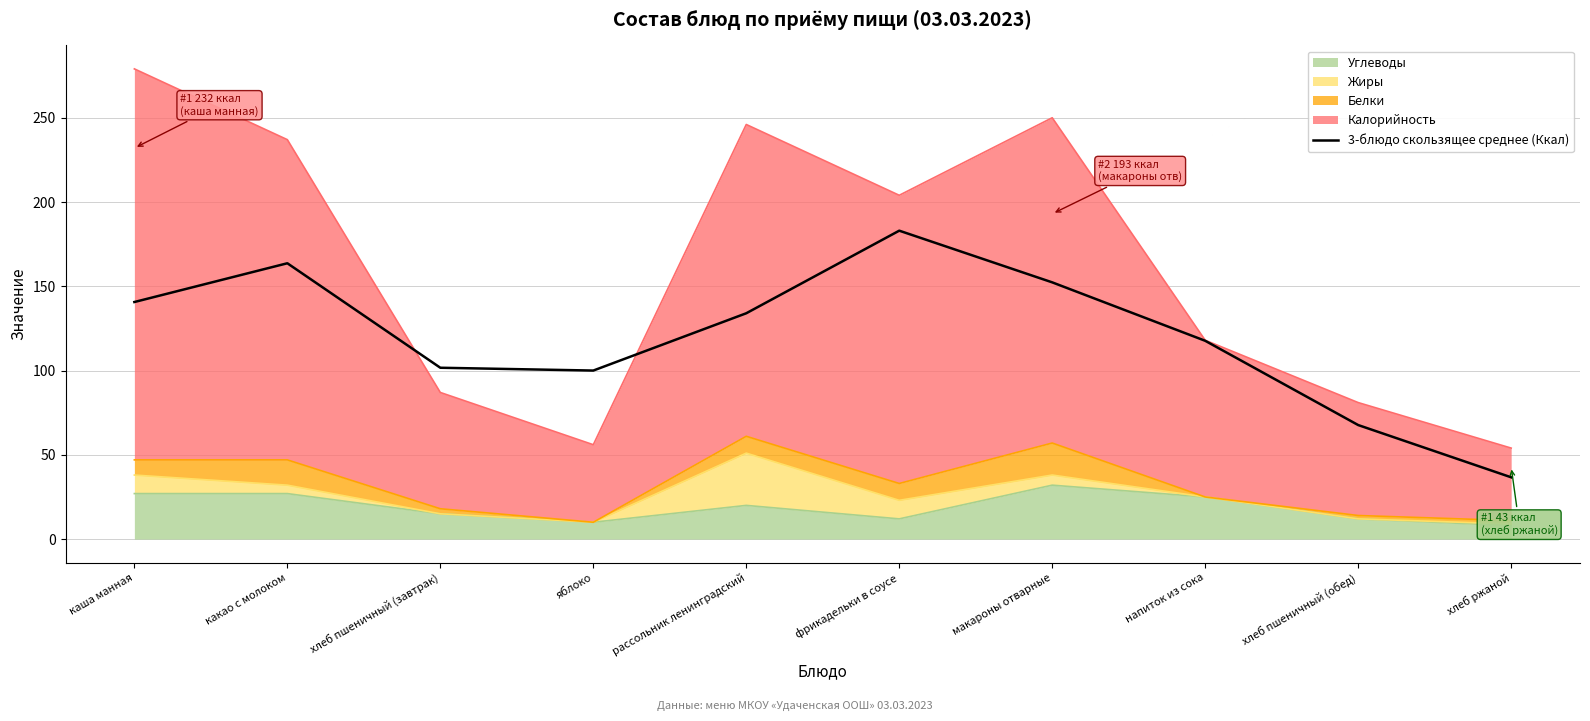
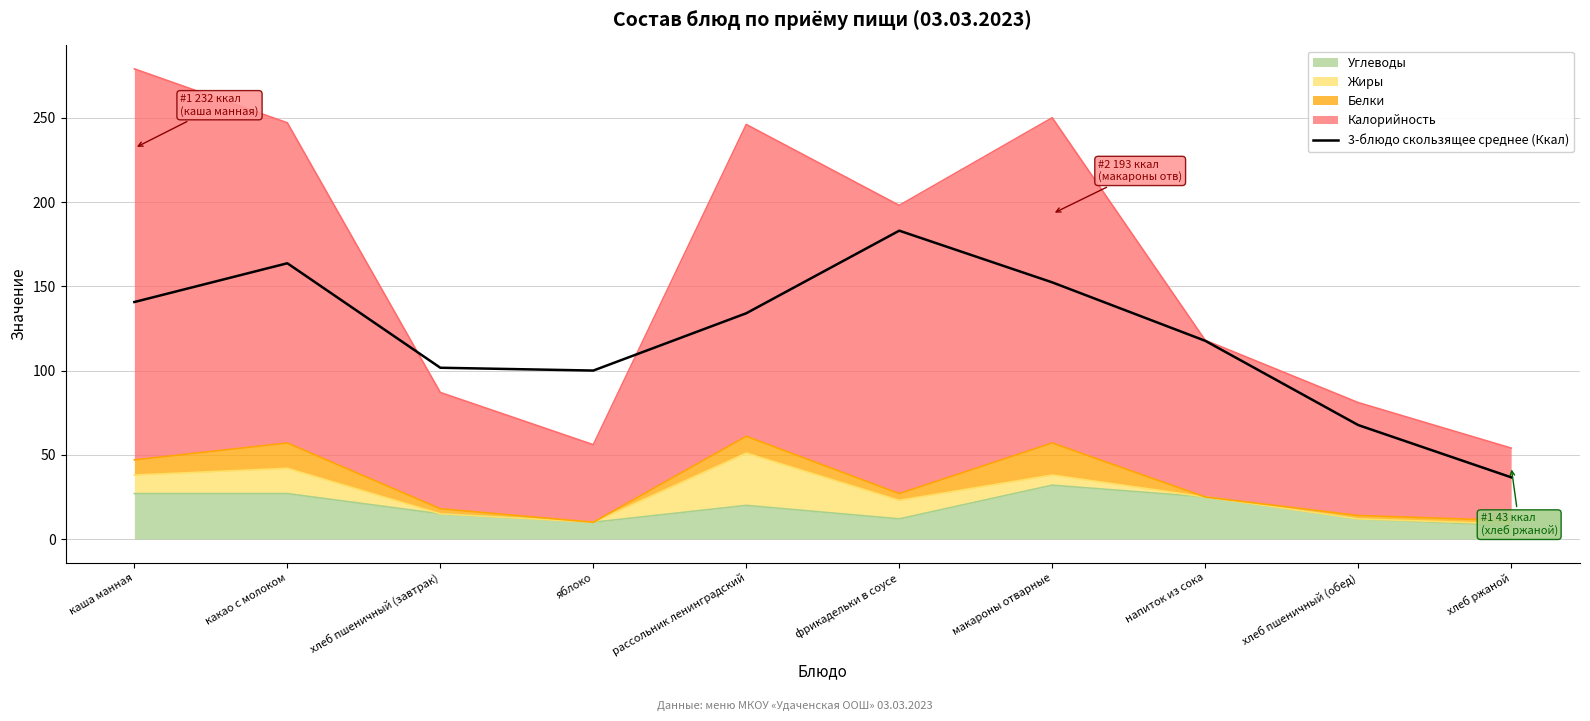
Жиры, какао с молоком: 5 -> 15
Белки, фрикадельки в соусе: 10 -> 4
